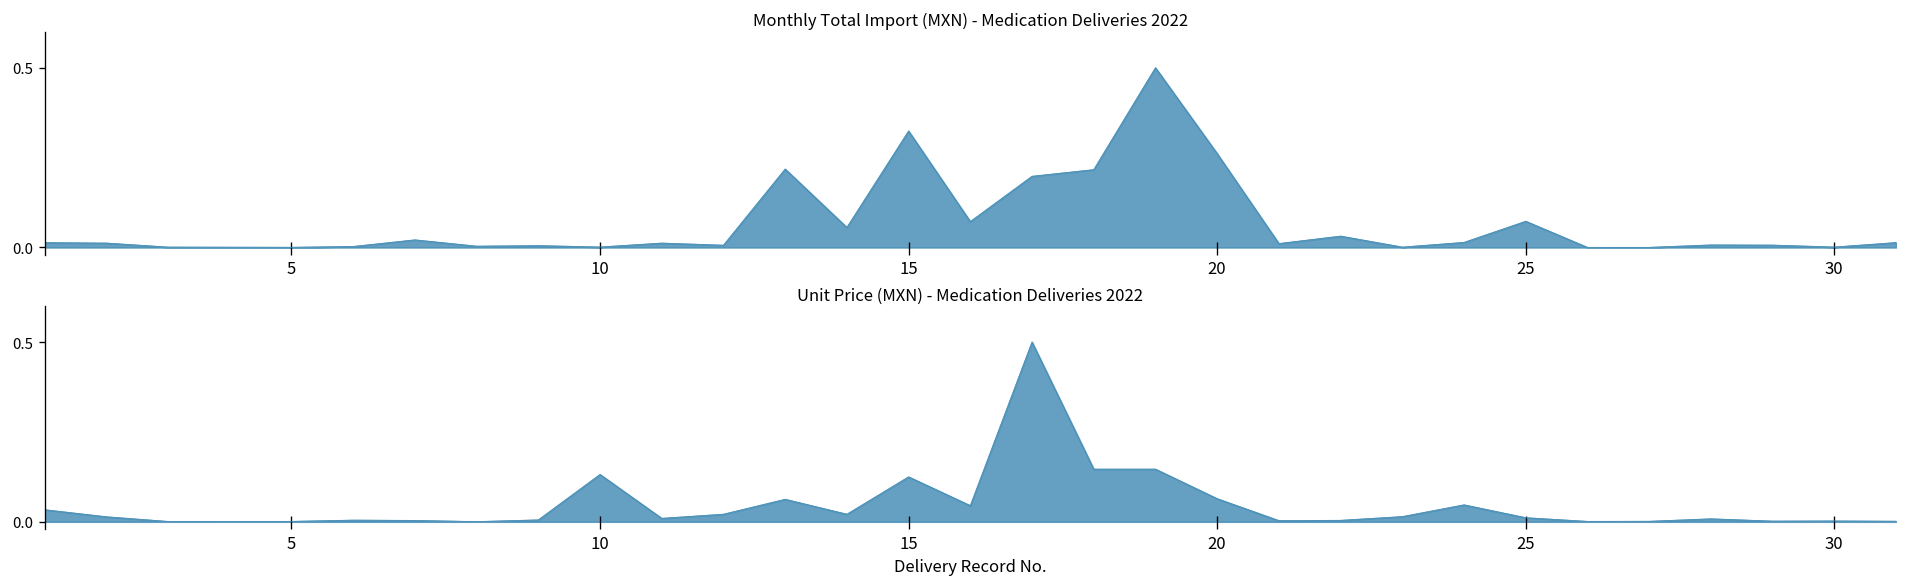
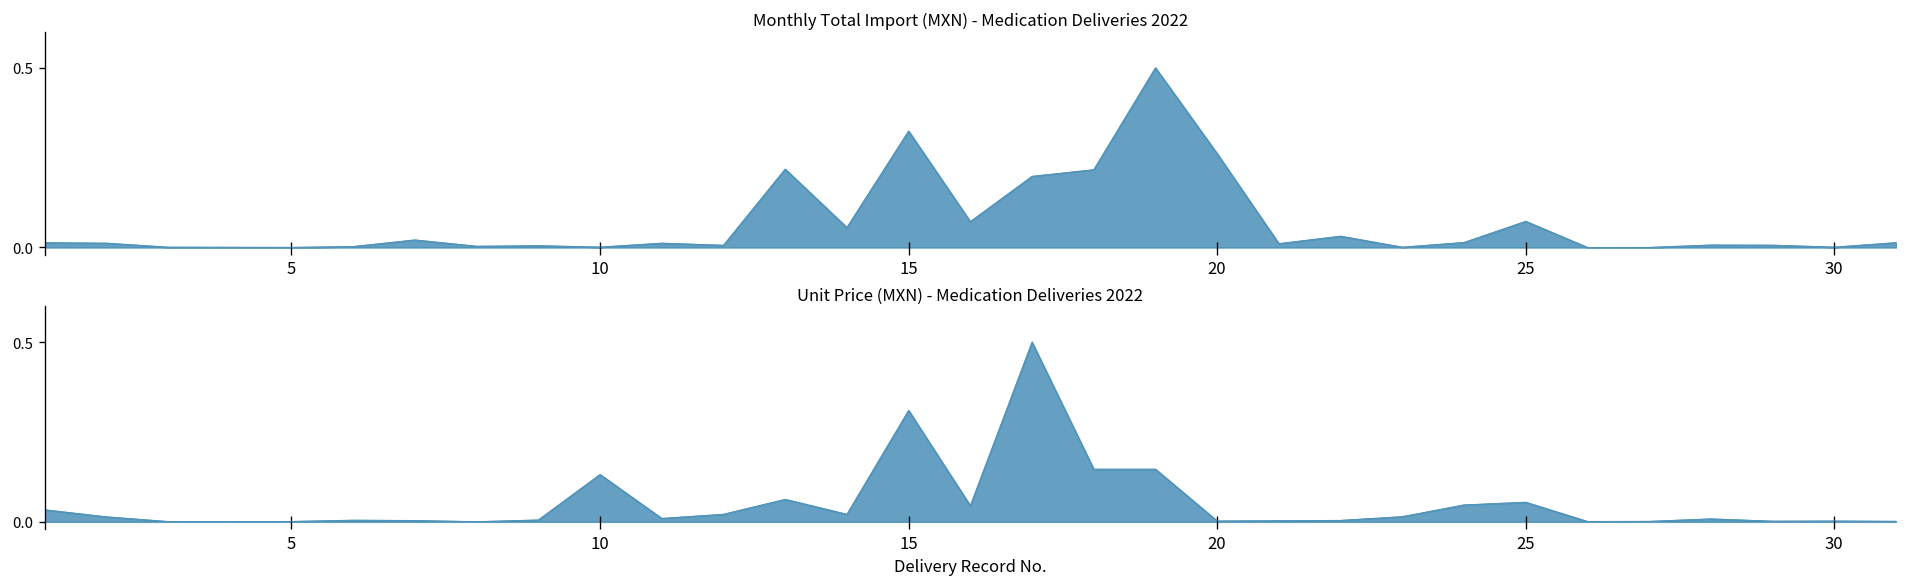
Unit Price (MXN) - Medication Deliveries 2022, 15: 0.12 -> 0.31
Unit Price (MXN) - Medication Deliveries 2022, 20: 0.06 -> 0.00
Unit Price (MXN) - Medication Deliveries 2022, 25: 0.01 -> 0.05
